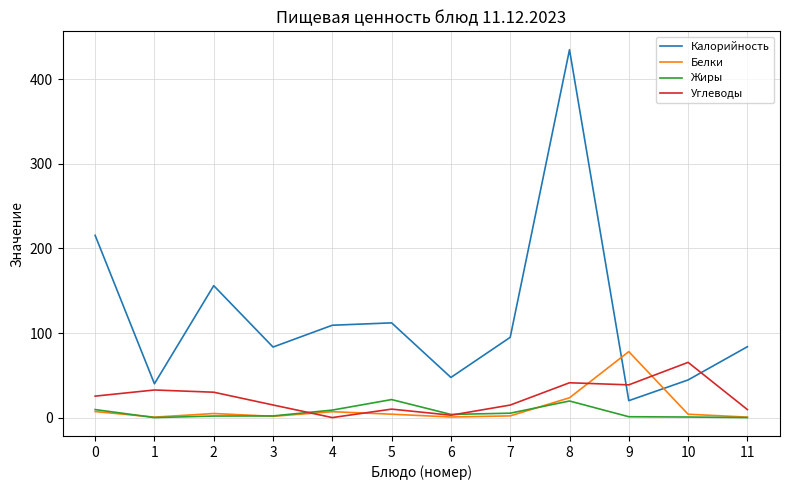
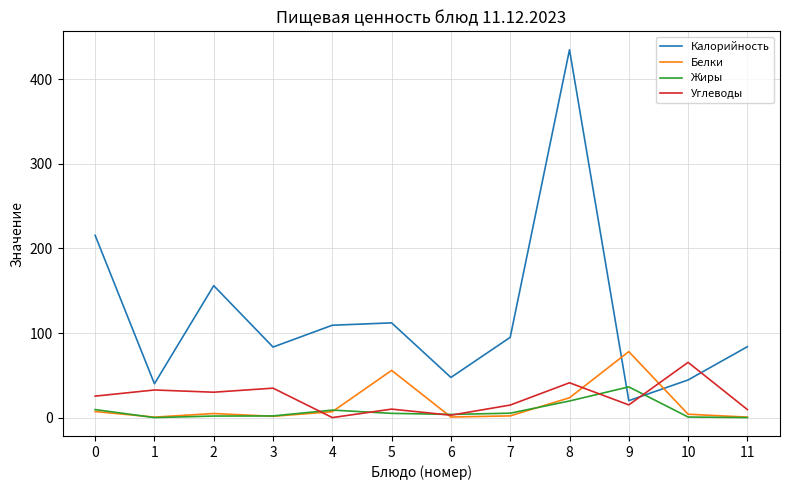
Углеводы, 3: 10 -> 30
Белки, 5: 0 -> 60
Жиры, 5: 20 -> 10
Жиры, 9: 0 -> 40
Углеводы, 9: 40 -> 20
